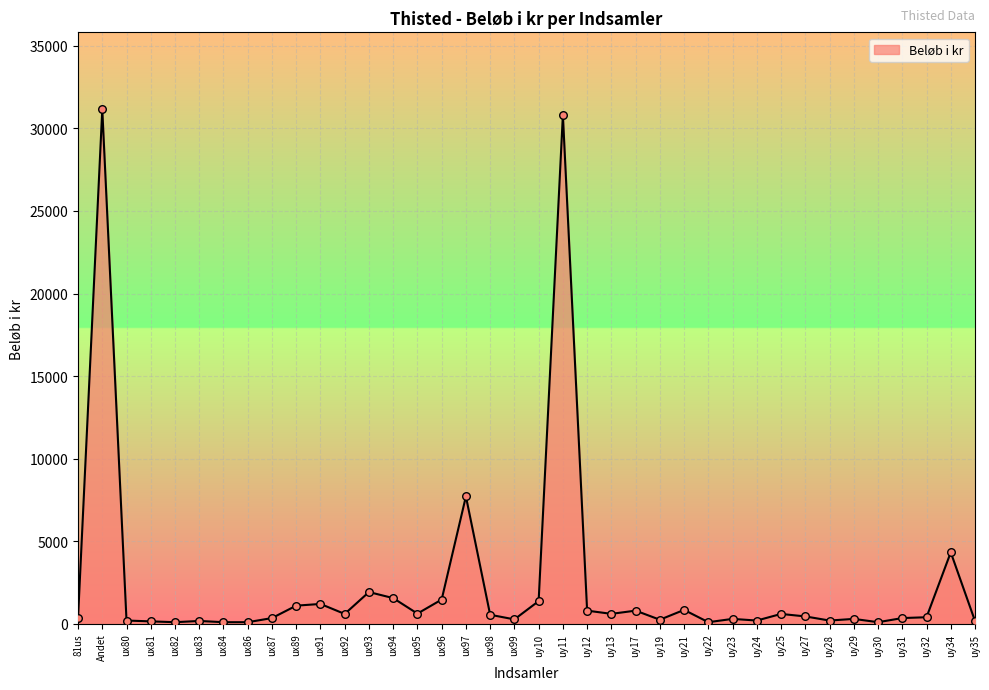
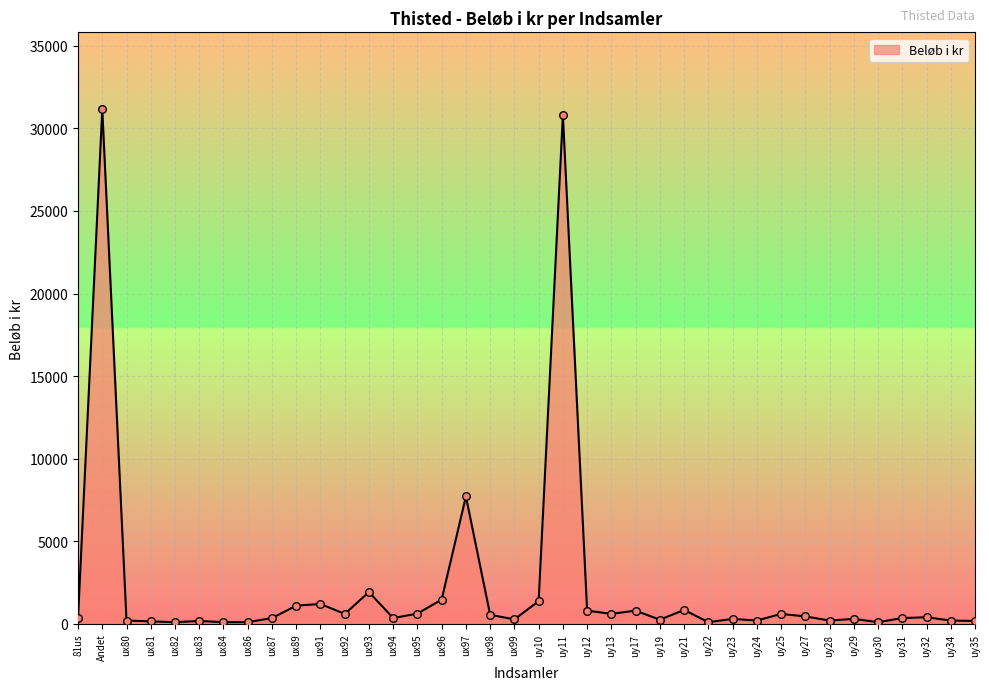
ux94: 1600 -> 400
uy34: 4300 -> 200
